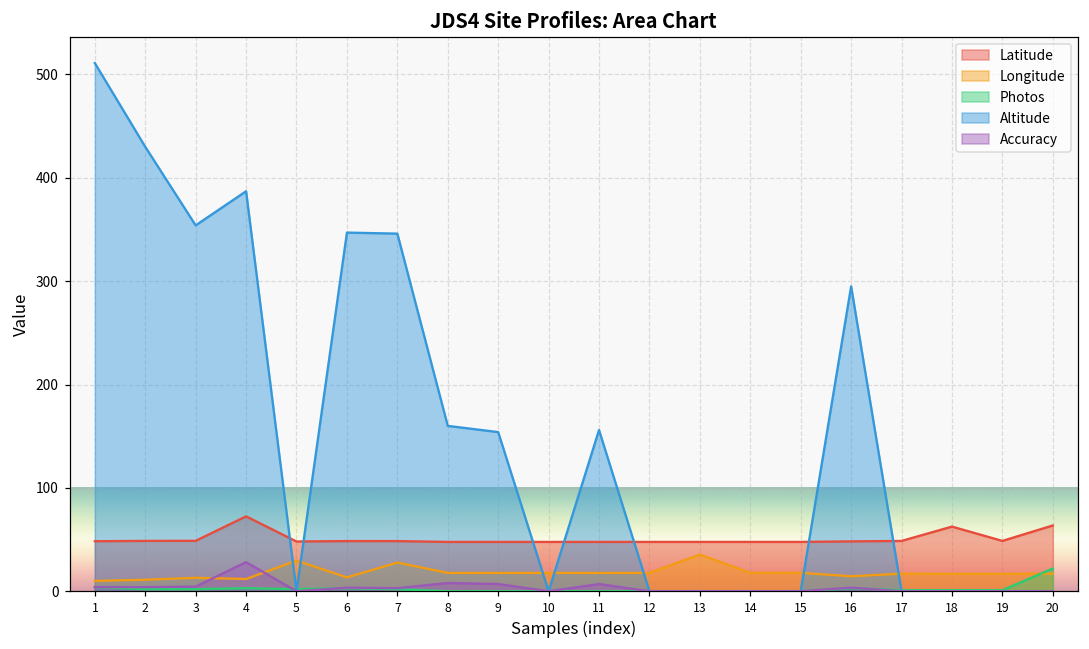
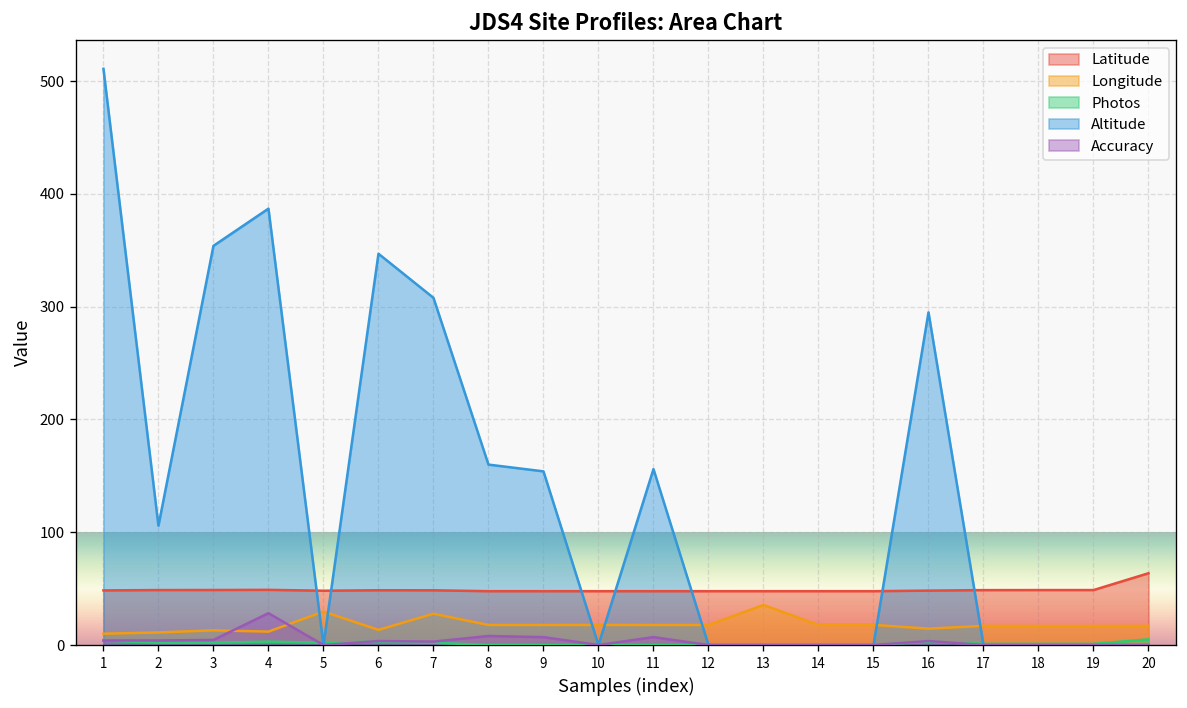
Altitude, 2: 430 -> 110
Latitude, 4: 70 -> 50
Altitude, 7: 350 -> 310
Latitude, 18: 60 -> 50
Photos, 20: 20 -> 10
